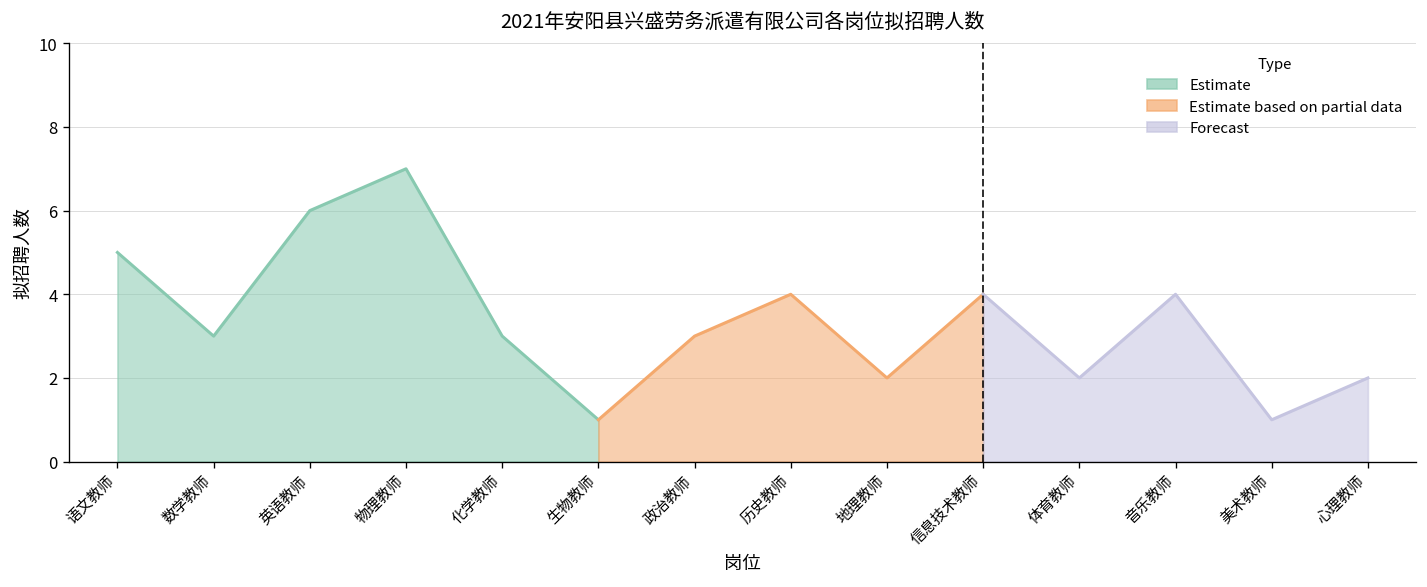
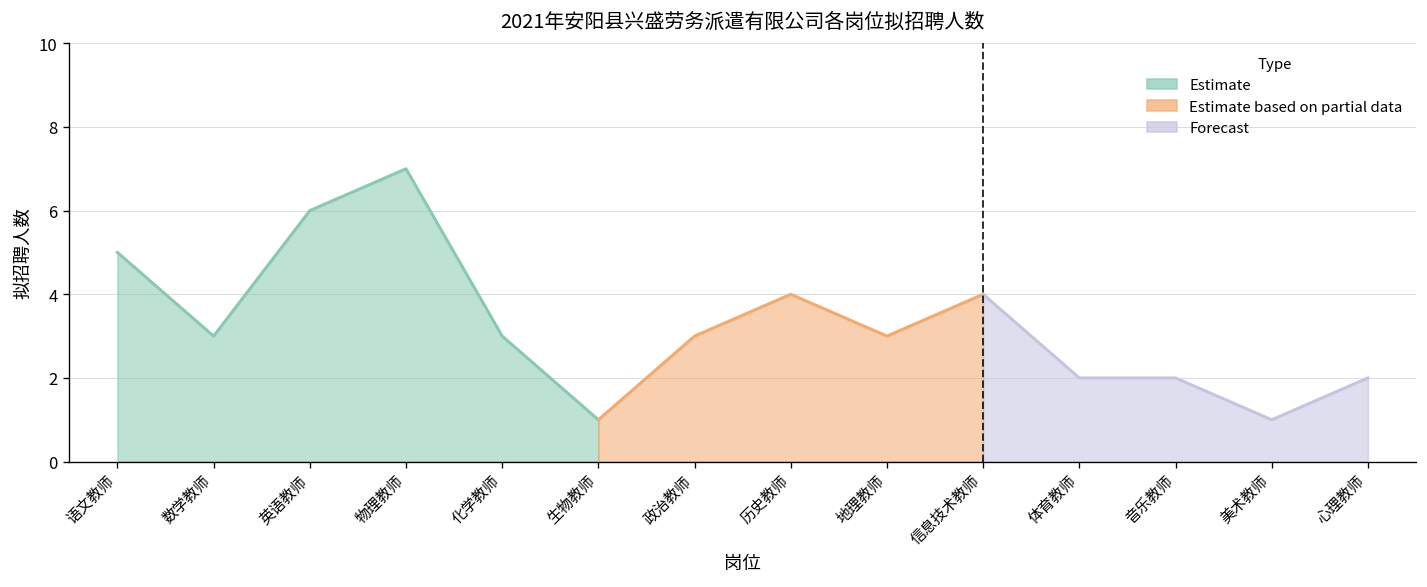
Estimate based on partial data, 地理教师: 2 -> 3
Forecast, 音乐教师: 4 -> 2
